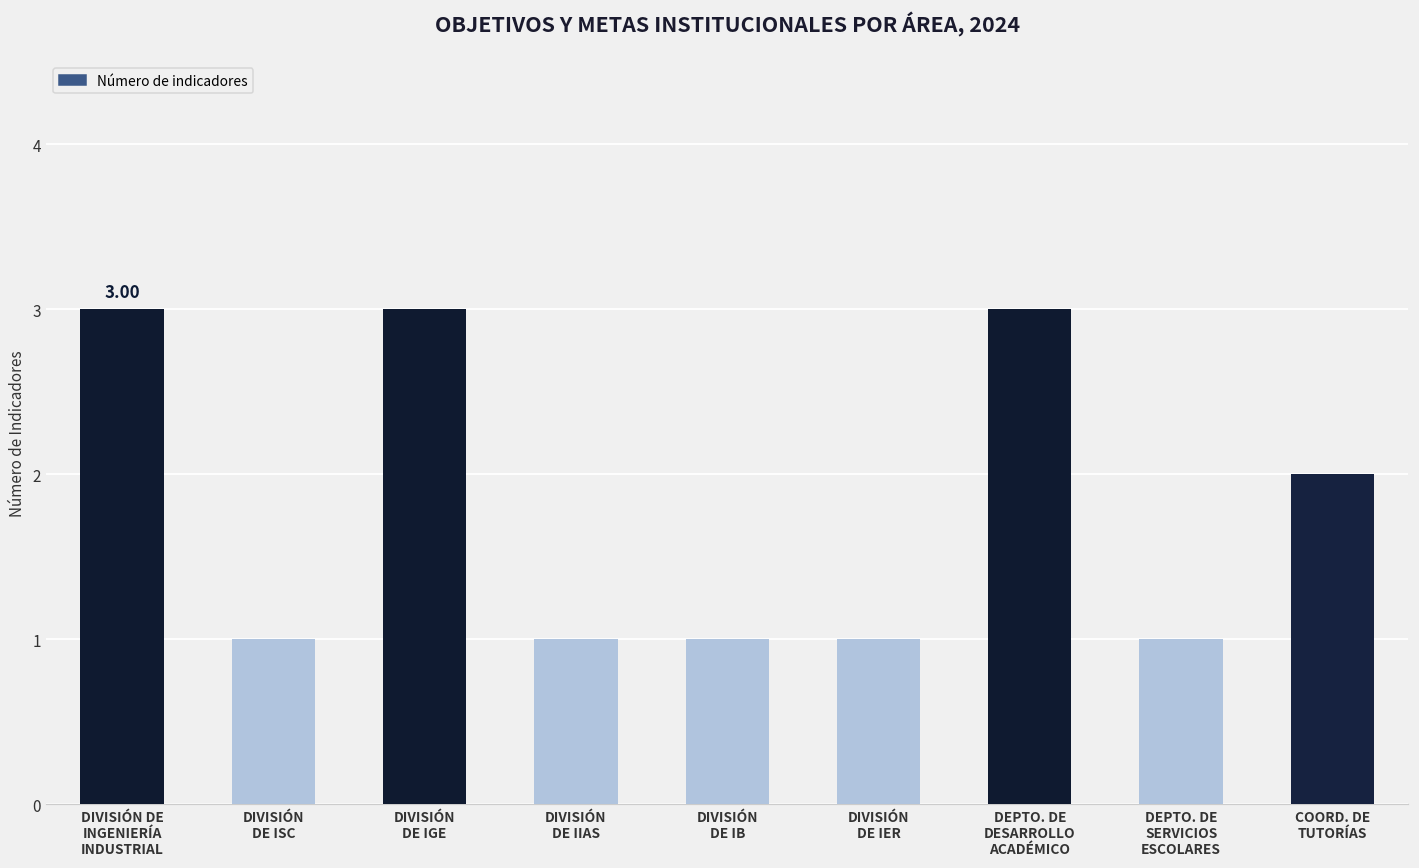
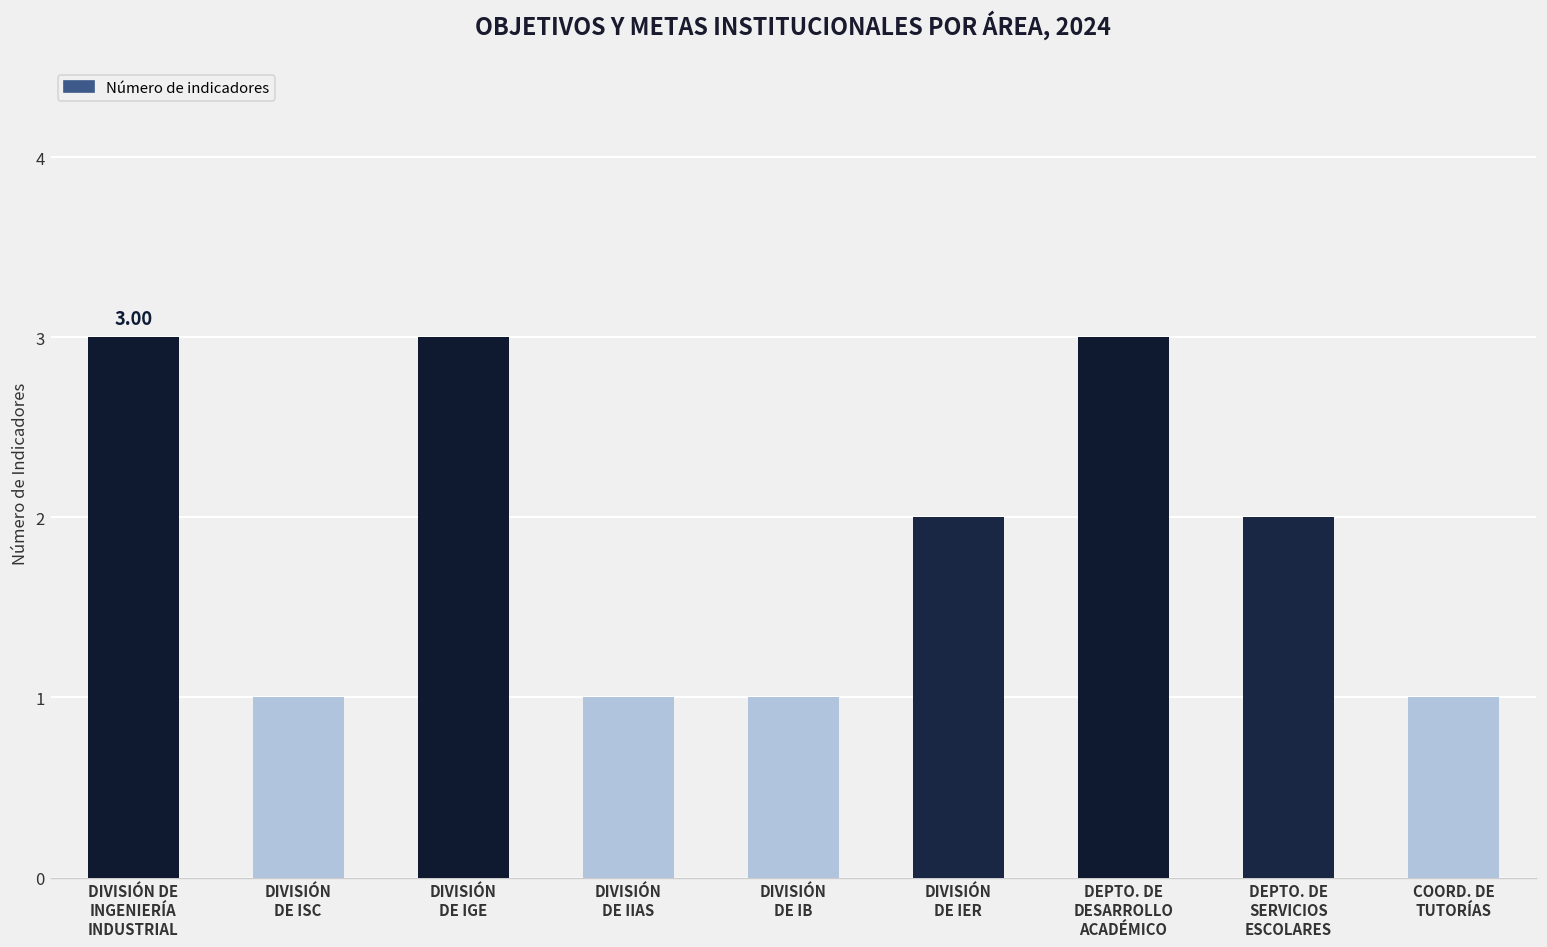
DIVISIÓN DE IER: 1 -> 2
DEPTO. DE SERVICIOS ESCOLARES: 1 -> 2
COORD. DE TUTORÍAS: 2 -> 1
